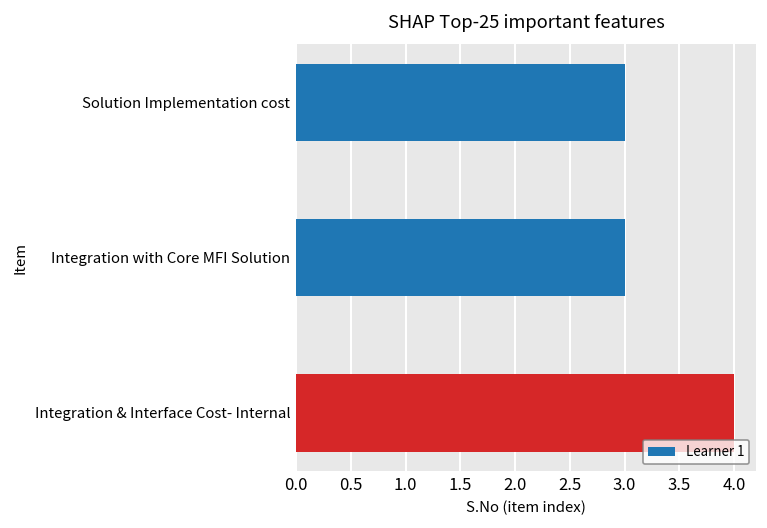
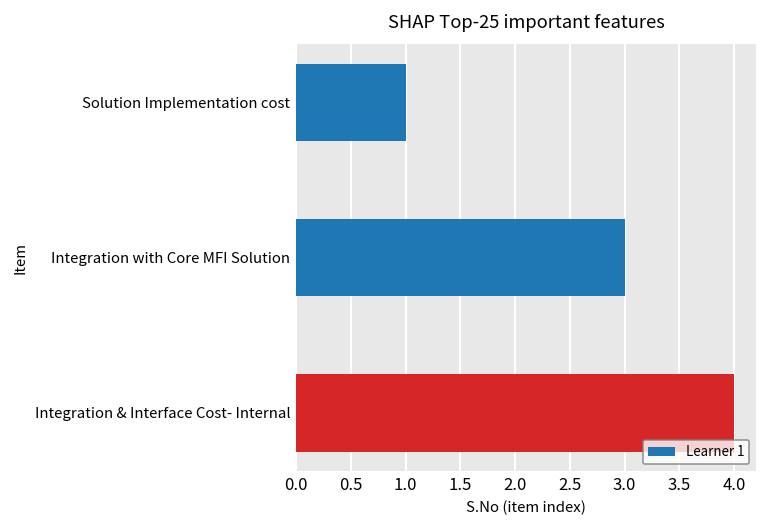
Solution Implementation cost: 3 -> 1
